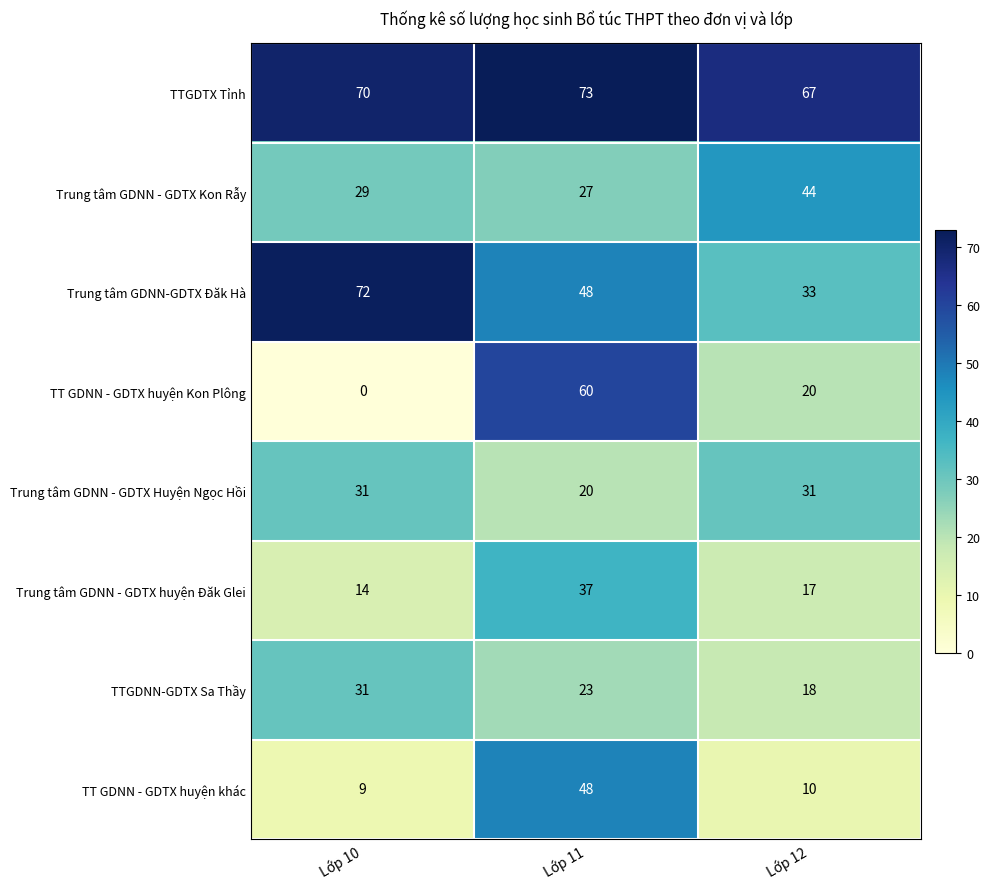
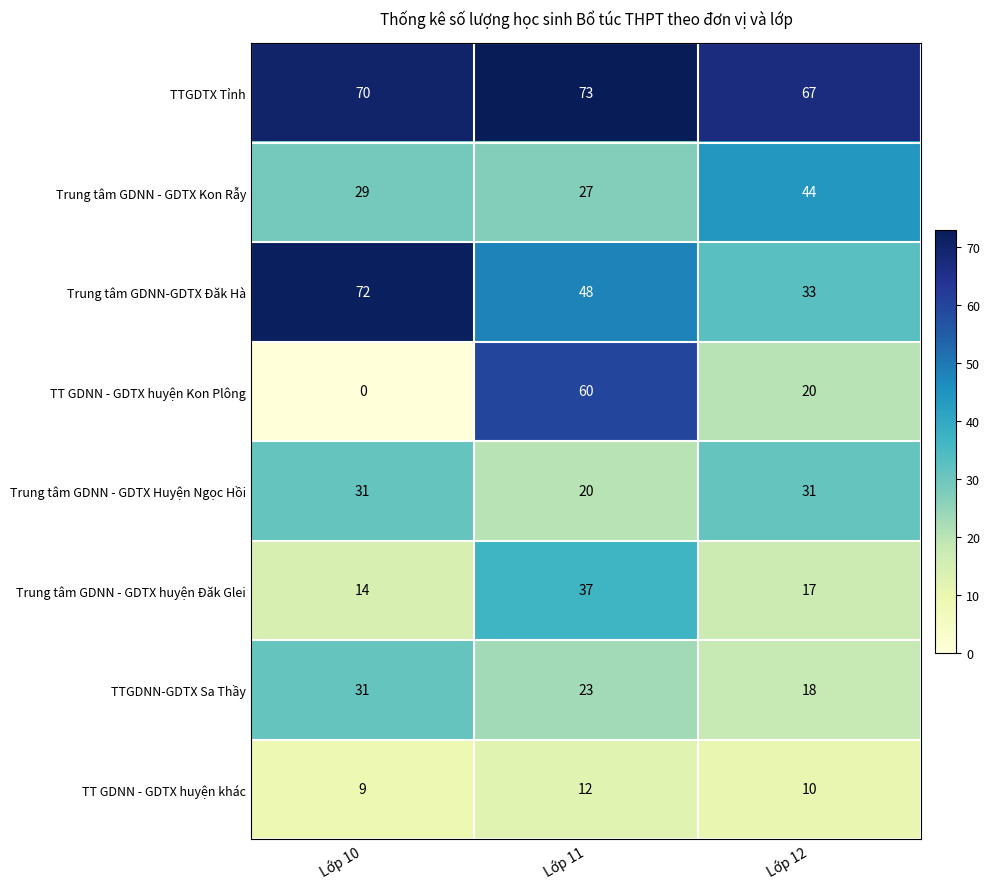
TT GDNN - GDTX huyện khác, Lớp 11: 48 -> 12
